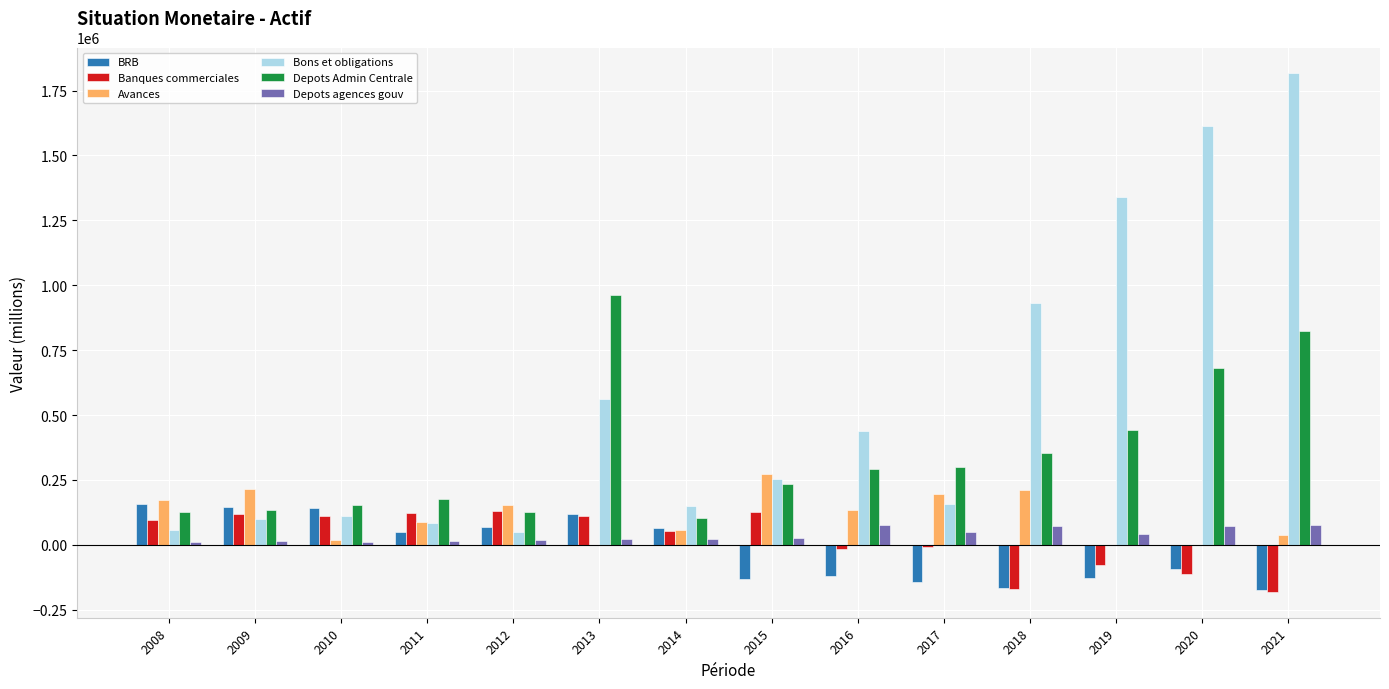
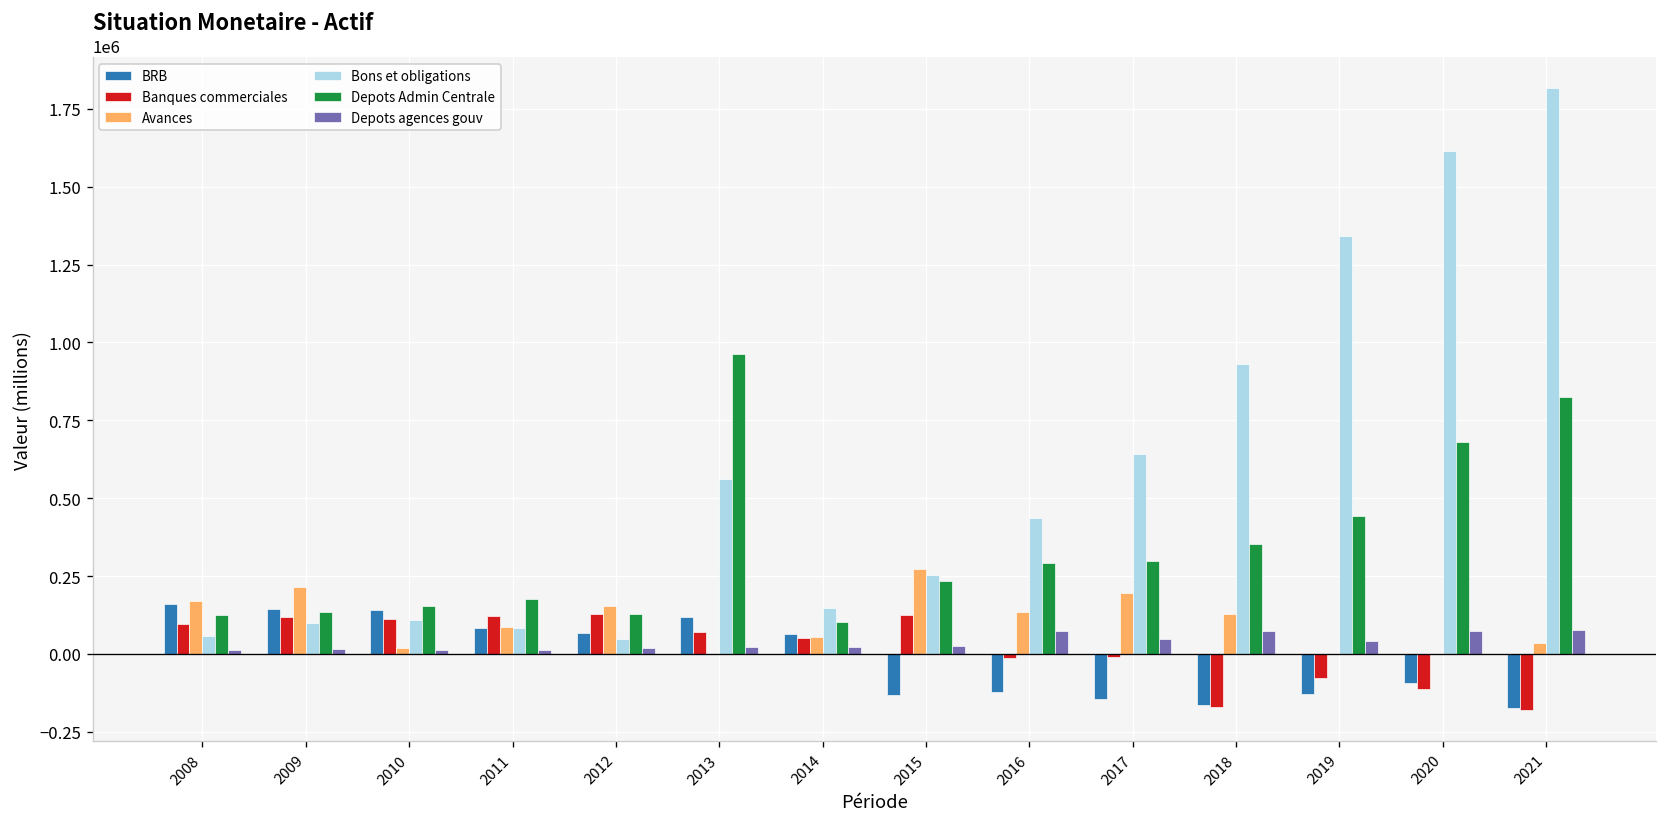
BRB, 2011: 50000 -> 80000
Banques commerciales, 2013: 110000 -> 70000
Bons et obligations, 2017: 160000 -> 640000
Avances, 2018: 210000 -> 130000
